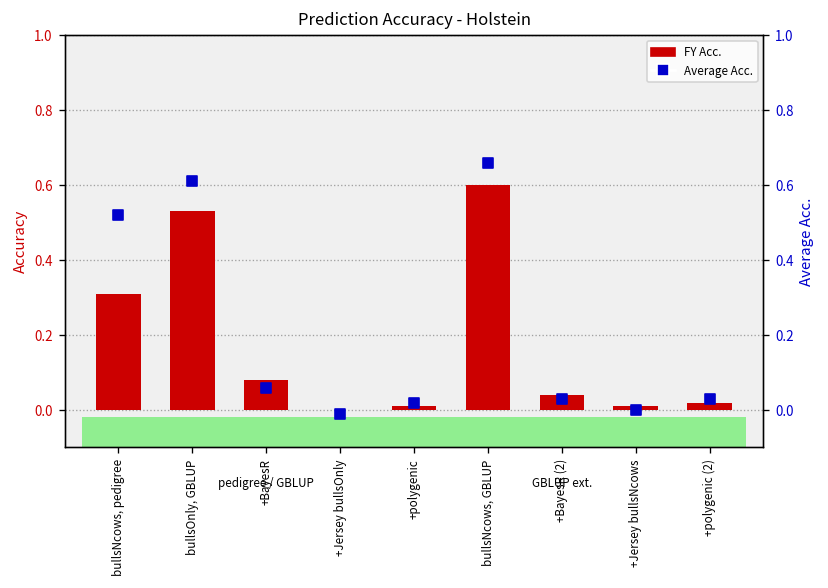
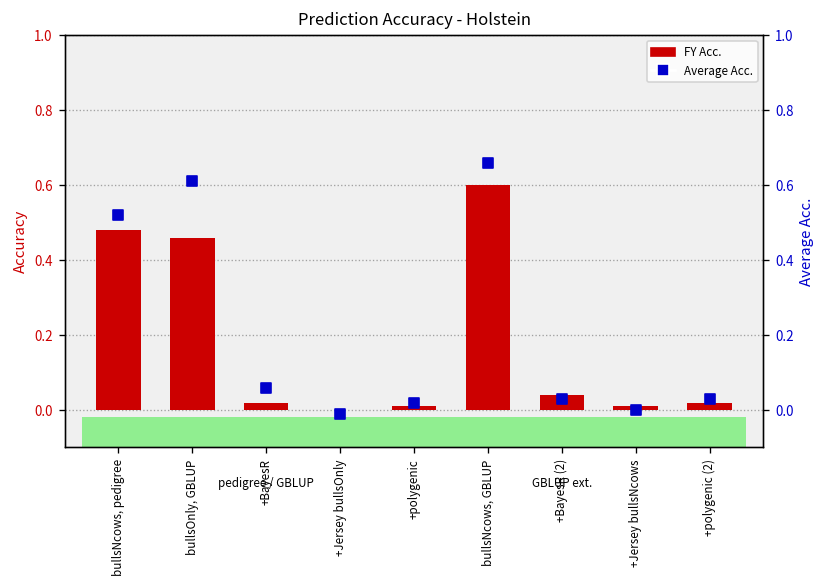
FY Acc., bullsNcows, pedigree: 0.31 -> 0.48
FY Acc., bullsOnly, GBLUP: 0.53 -> 0.46
FY Acc., +BayesR: 0.08 -> 0.02
